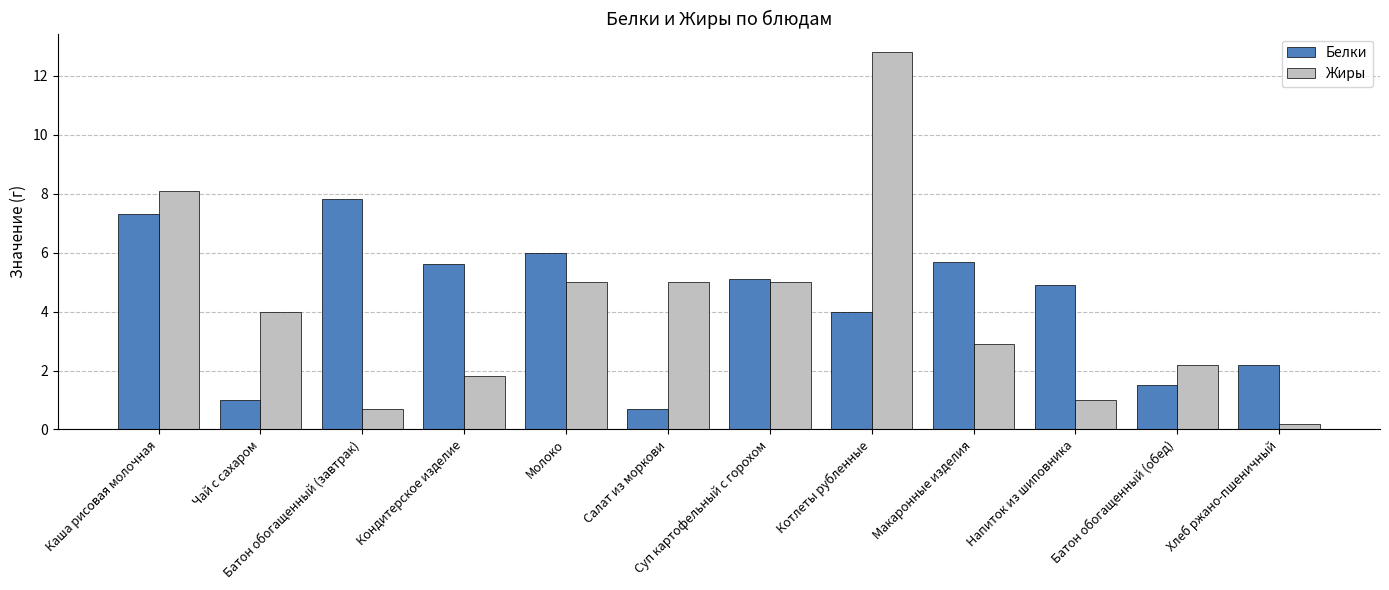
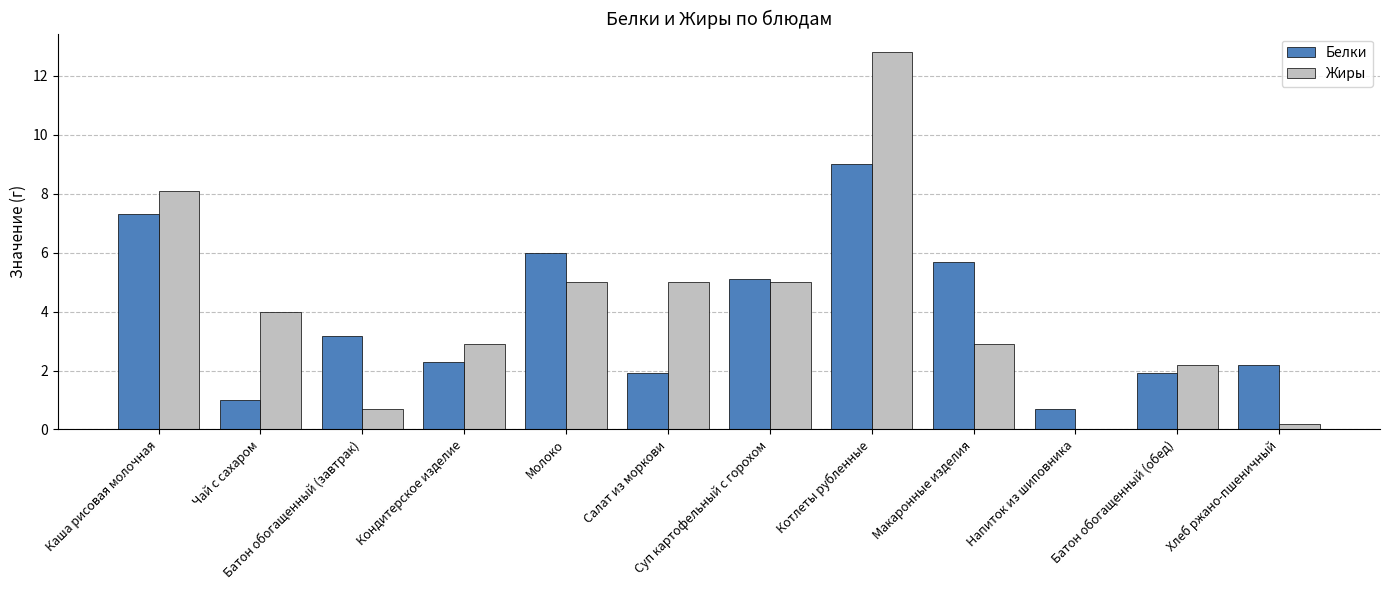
Белки, Батон обогащенный (завтрак): 7.8 -> 3.2
Белки, Кондитерское изделие: 5.6 -> 2.3
Жиры, Кондитерское изделие: 1.8 -> 2.9
Белки, Салат из моркови: 0.7 -> 1.9
Белки, Котлеты рубленные: 4 -> 9
Белки, Напиток из шиповника: 4.9 -> 0.7
Жиры, Напиток из шиповника: 1 -> 0
Белки, Батон обогащенный (обед): 1.5 -> 1.9
